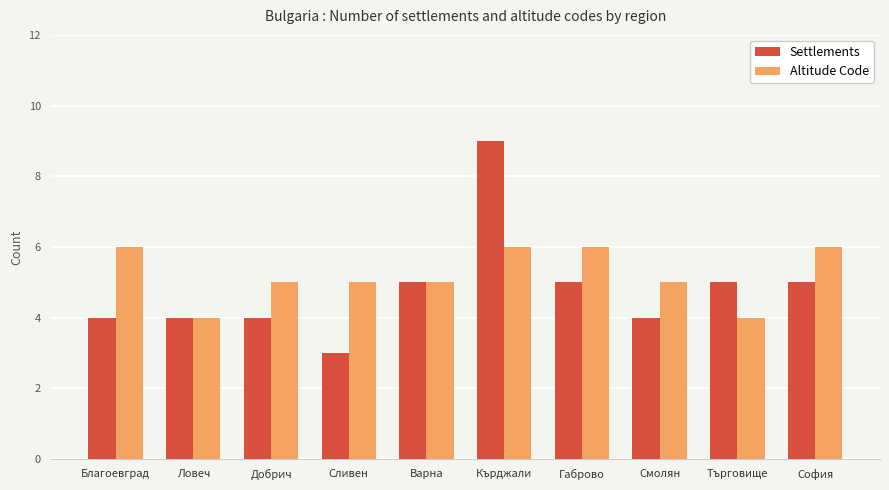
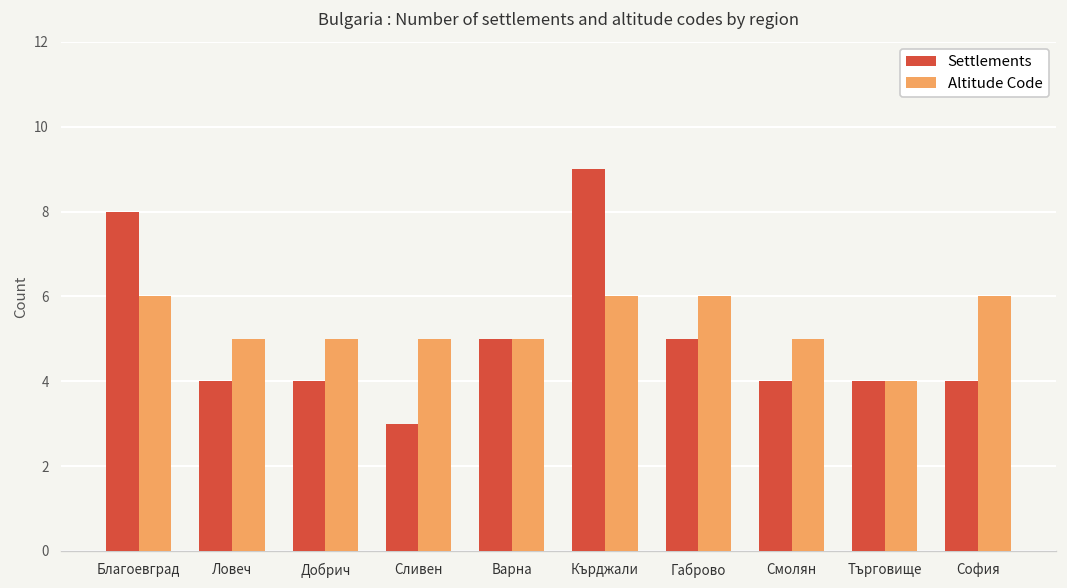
Settlements, Благоевград: 4 -> 8
Altitude Code, Ловеч: 4 -> 5
Settlements, Търговище: 5 -> 4
Settlements, София: 5 -> 4
